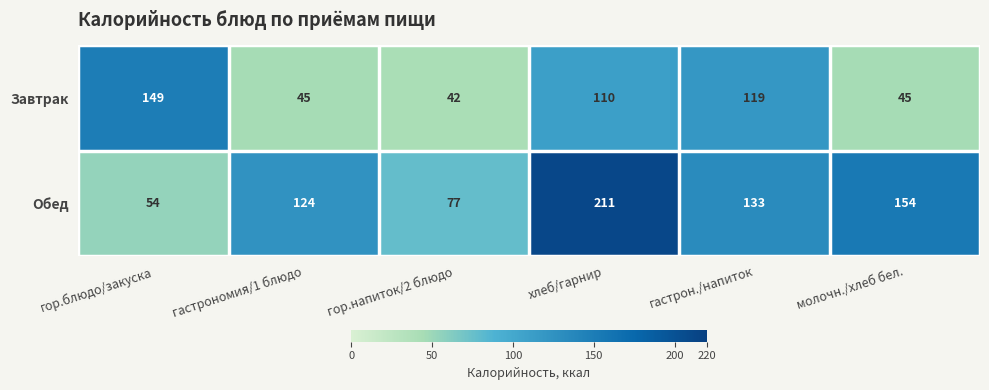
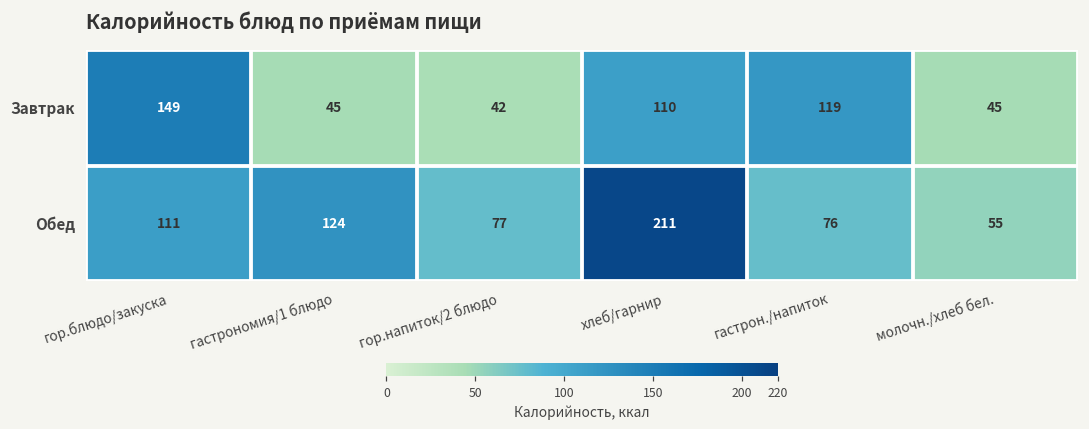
Обед, гор.блюдо/закуска: 54 -> 111
Обед, гастрон./напиток: 133 -> 76
Обед, молочн./хлеб бел.: 154 -> 55
